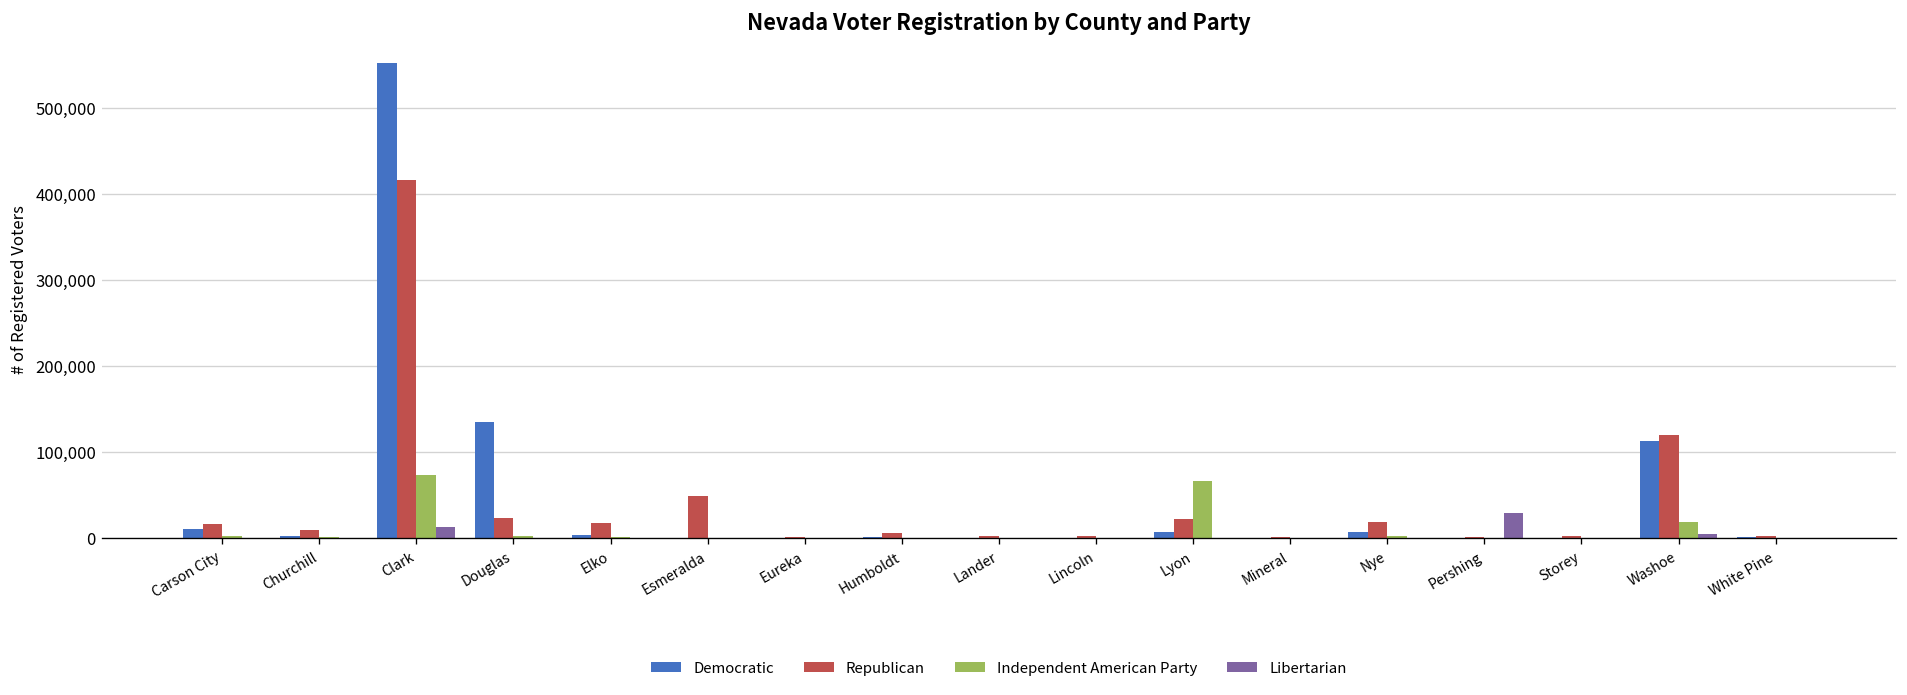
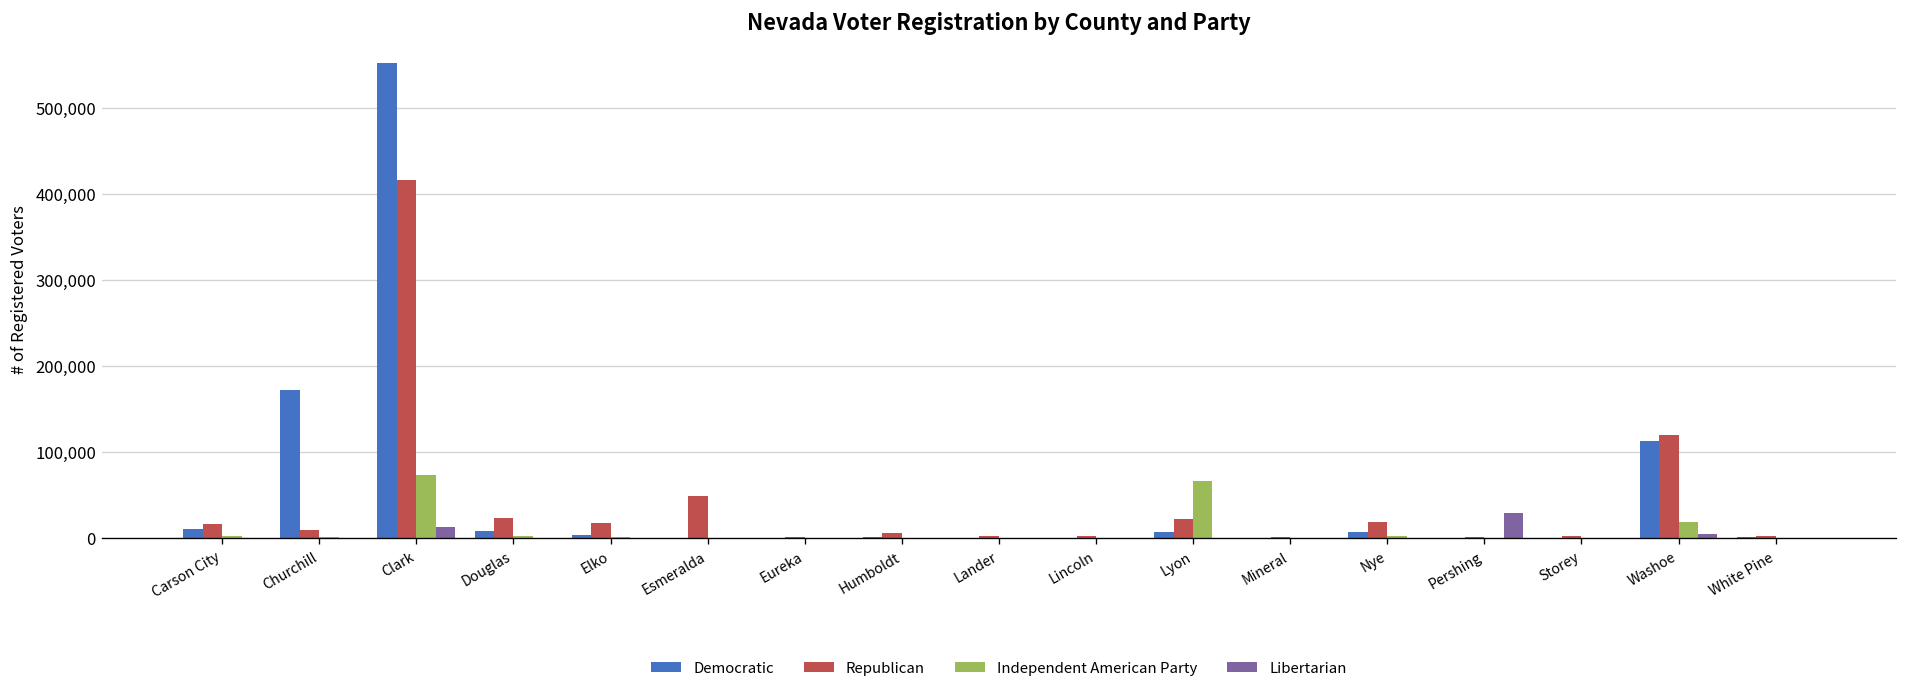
Democratic, Churchill: 0 -> 170,000
Democratic, Douglas: 130,000 -> 10,000
